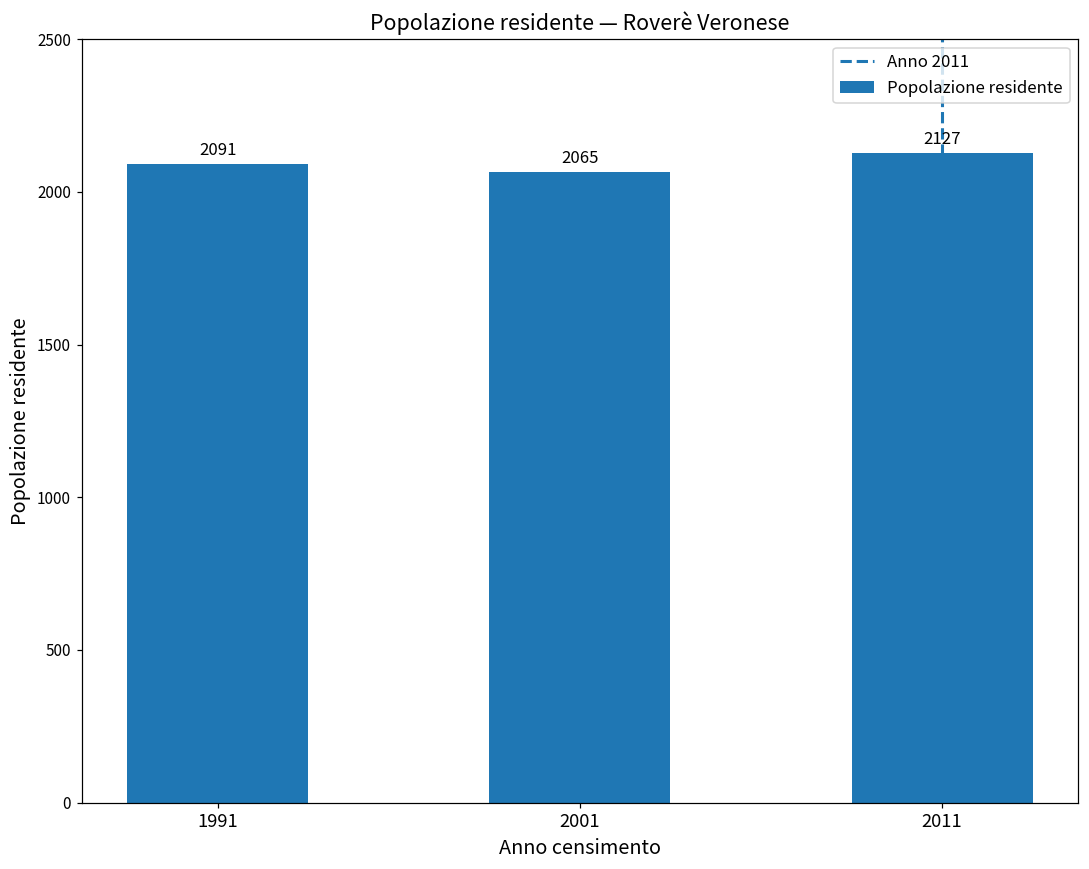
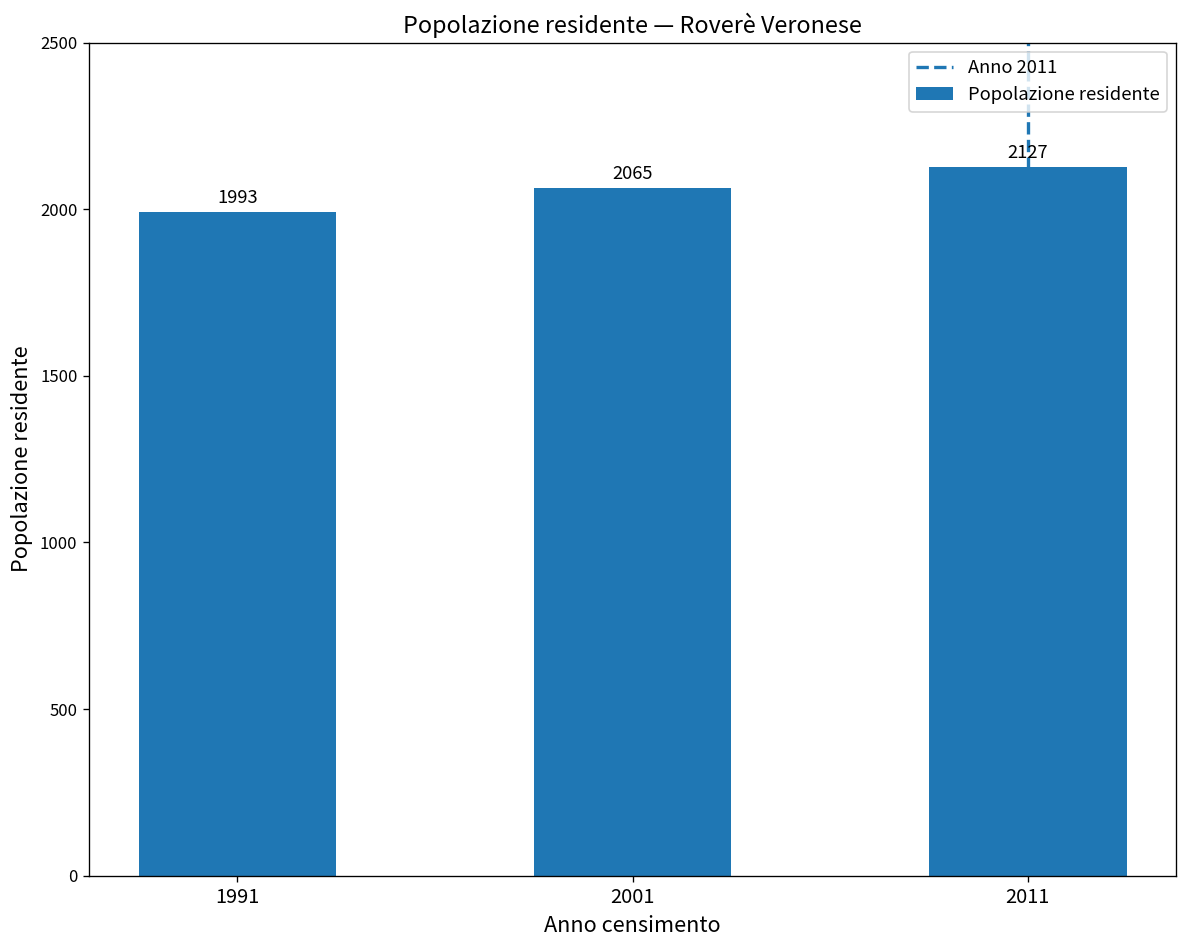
1991: 2091 -> 1993
